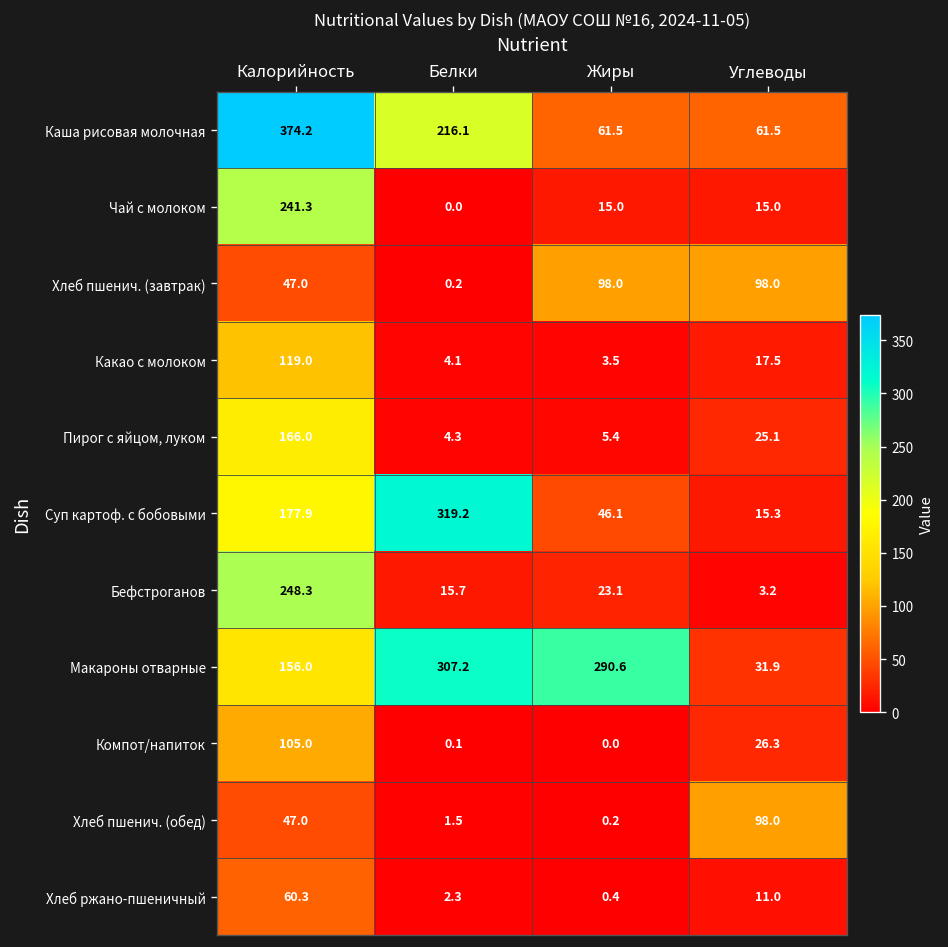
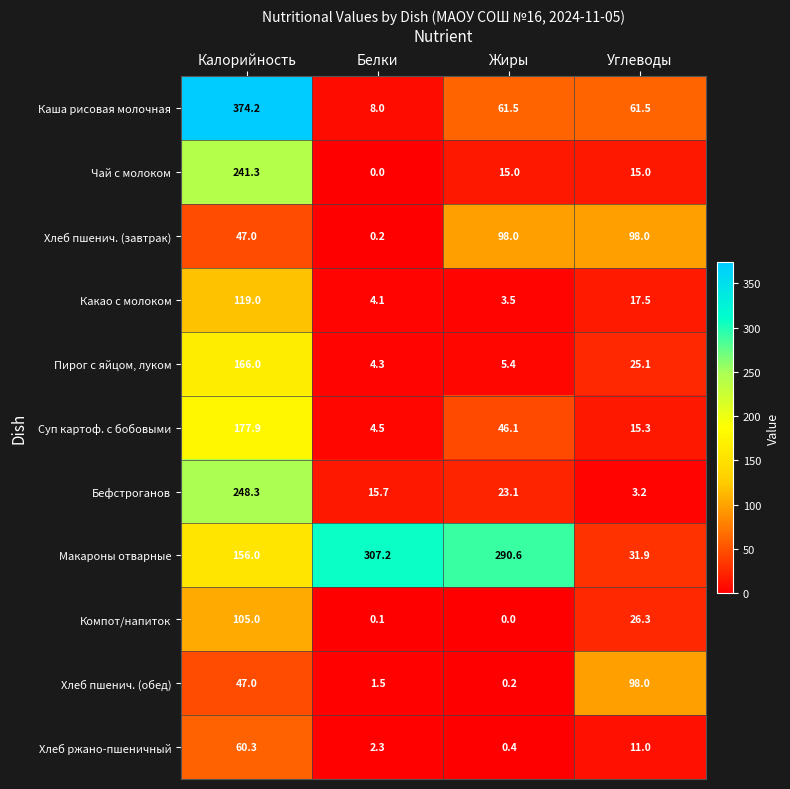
Каша рисовая молочная, Белки: 216.1 -> 8.0
Суп картоф. с бобовыми, Белки: 319.2 -> 4.5
